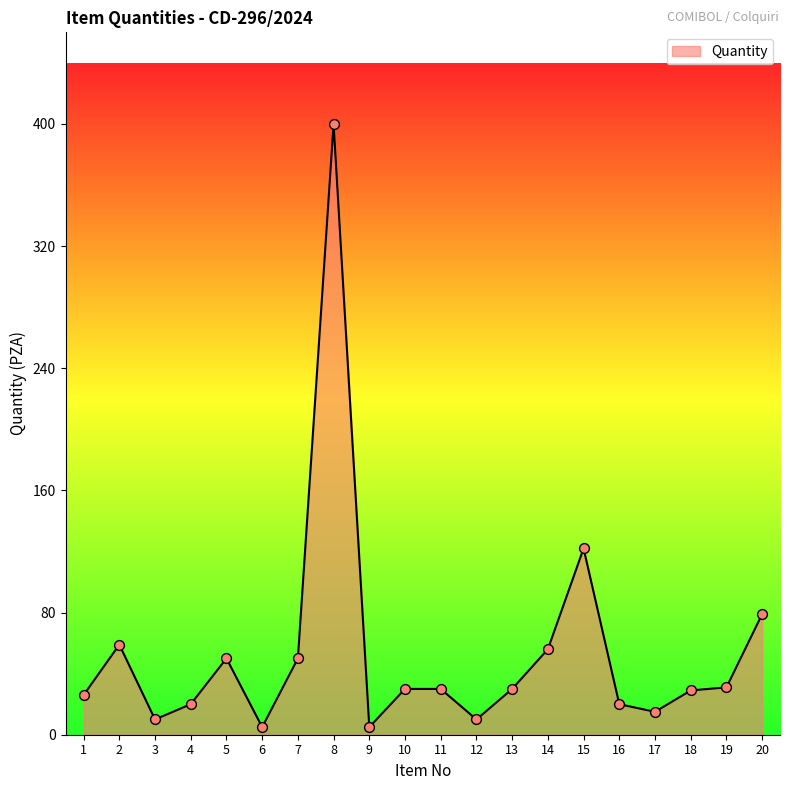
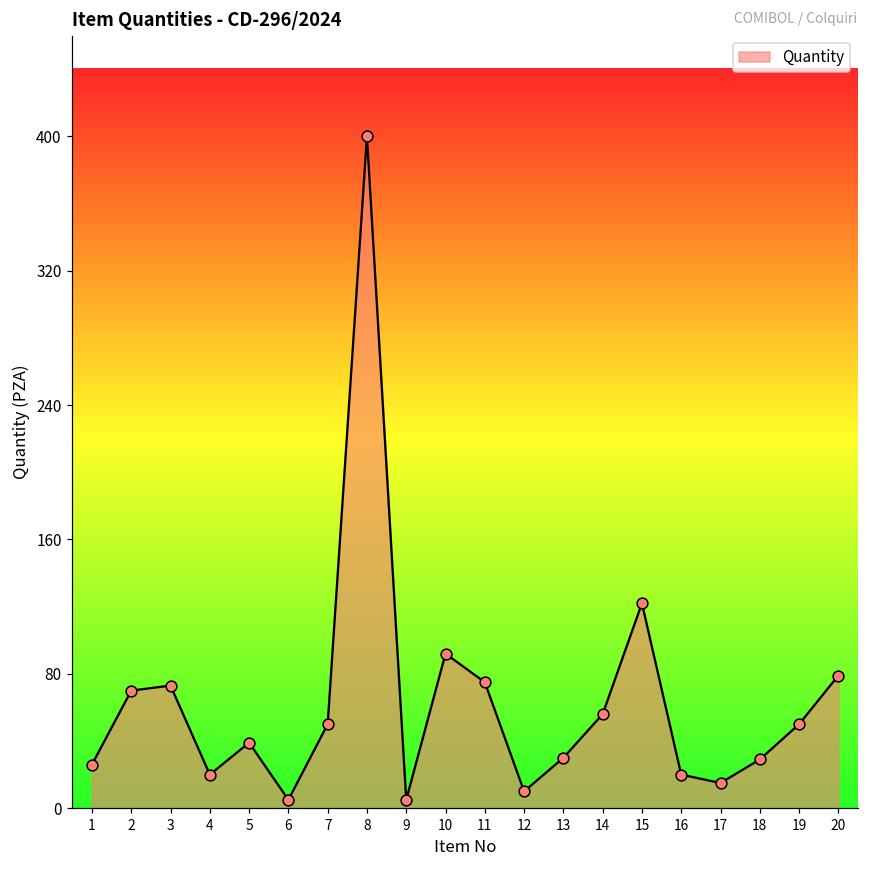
2: 59 -> 70
3: 10 -> 73
5: 50 -> 39
10: 30 -> 92
11: 30 -> 75
19: 31 -> 50
